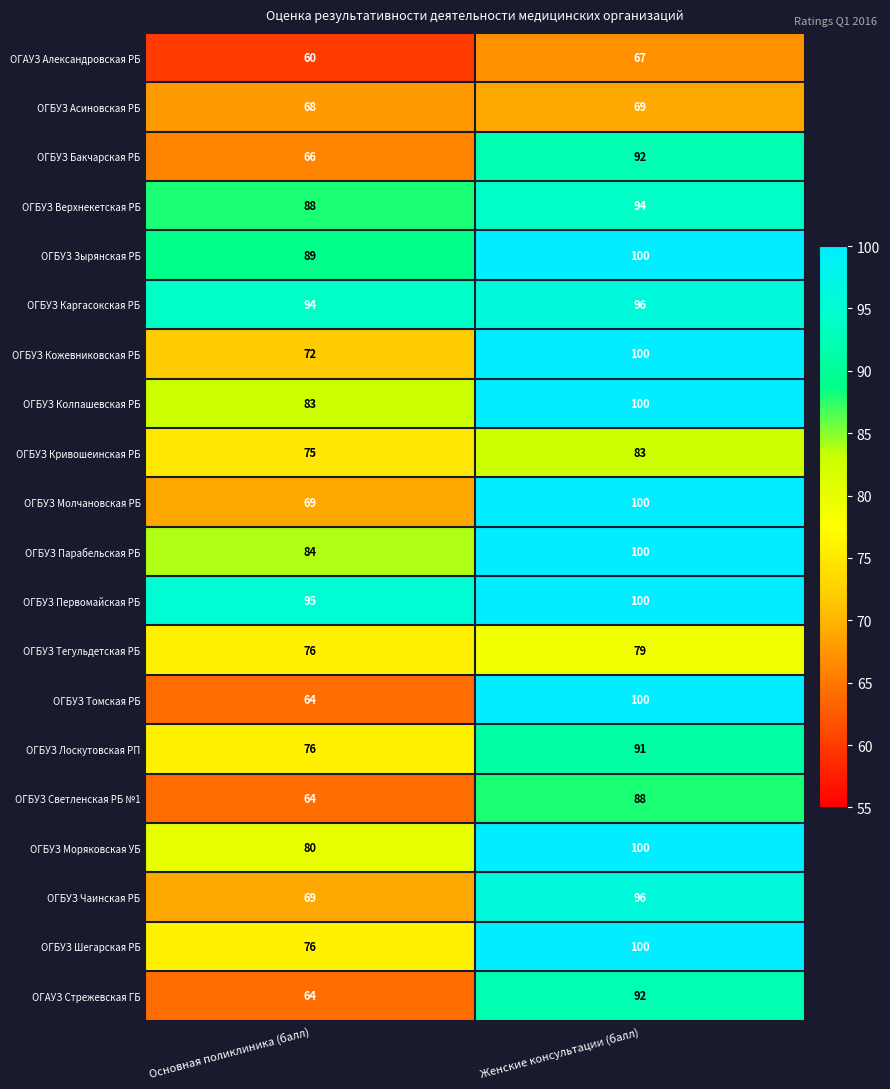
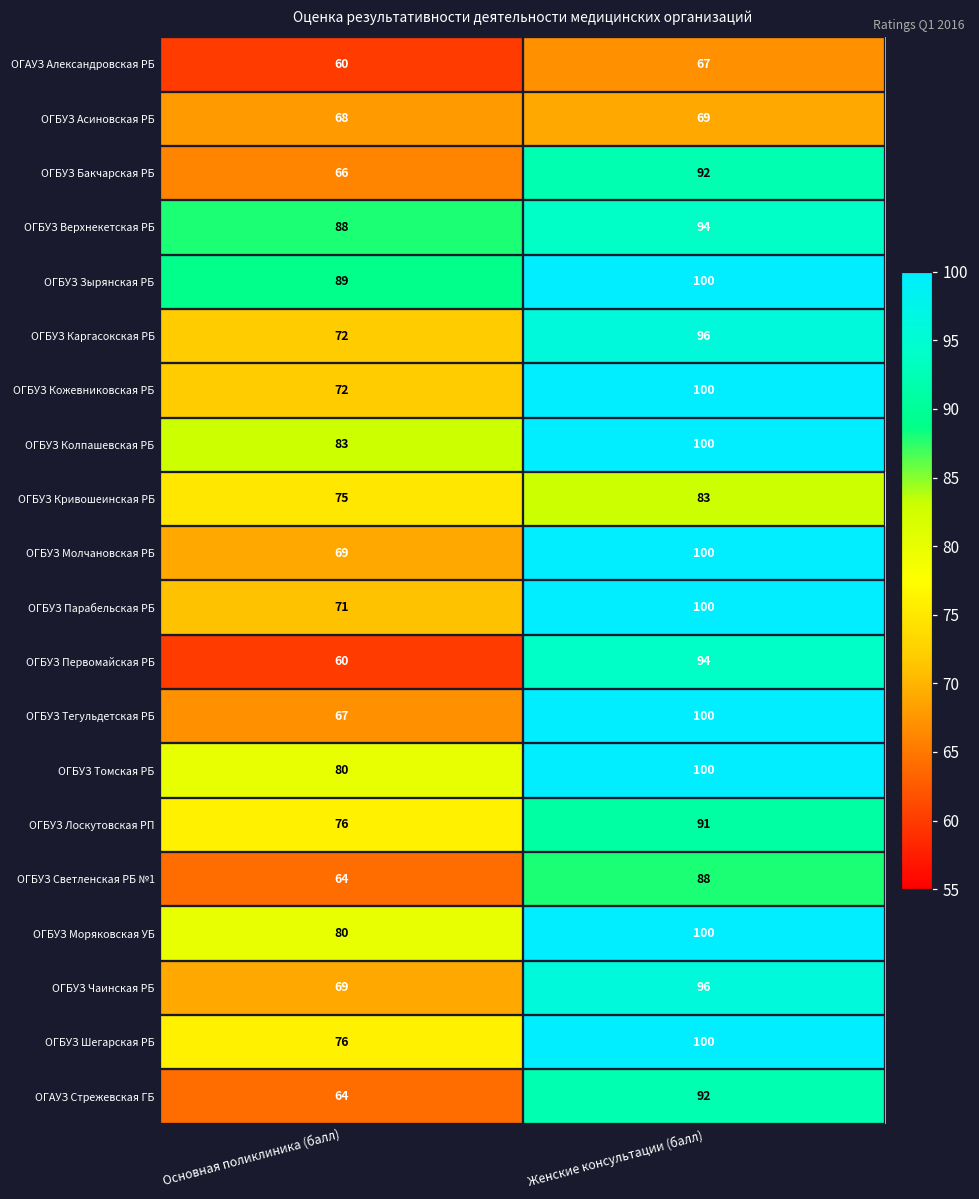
ОГБУЗ Каргасокская РБ, Основная поликлиника (балл): 94 -> 72
ОГБУЗ Парабельская РБ, Основная поликлиника (балл): 84 -> 71
ОГБУЗ Первомайская РБ, Основная поликлиника (балл): 95 -> 60
ОГБУЗ Первомайская РБ, Женские консультации (балл): 100 -> 94
ОГБУЗ Тегульдетская РБ, Основная поликлиника (балл): 76 -> 67
ОГБУЗ Тегульдетская РБ, Женские консультации (балл): 79 -> 100
ОГБУЗ Томская РБ, Основная поликлиника (балл): 64 -> 80
